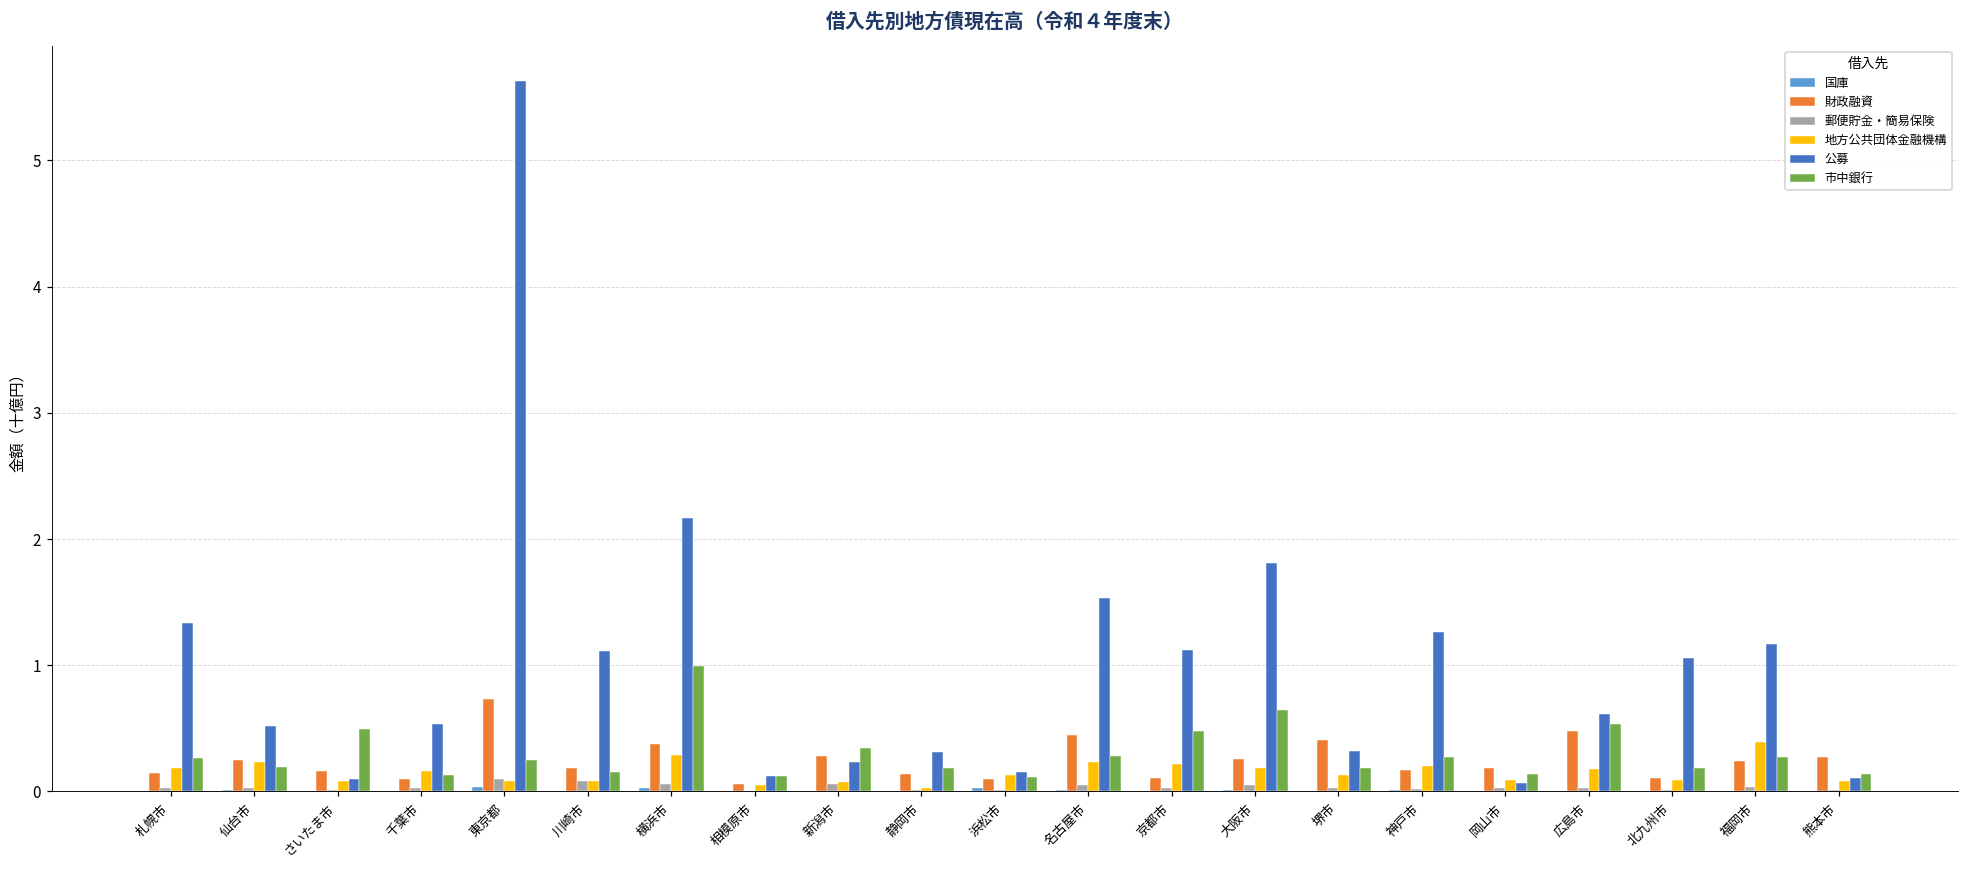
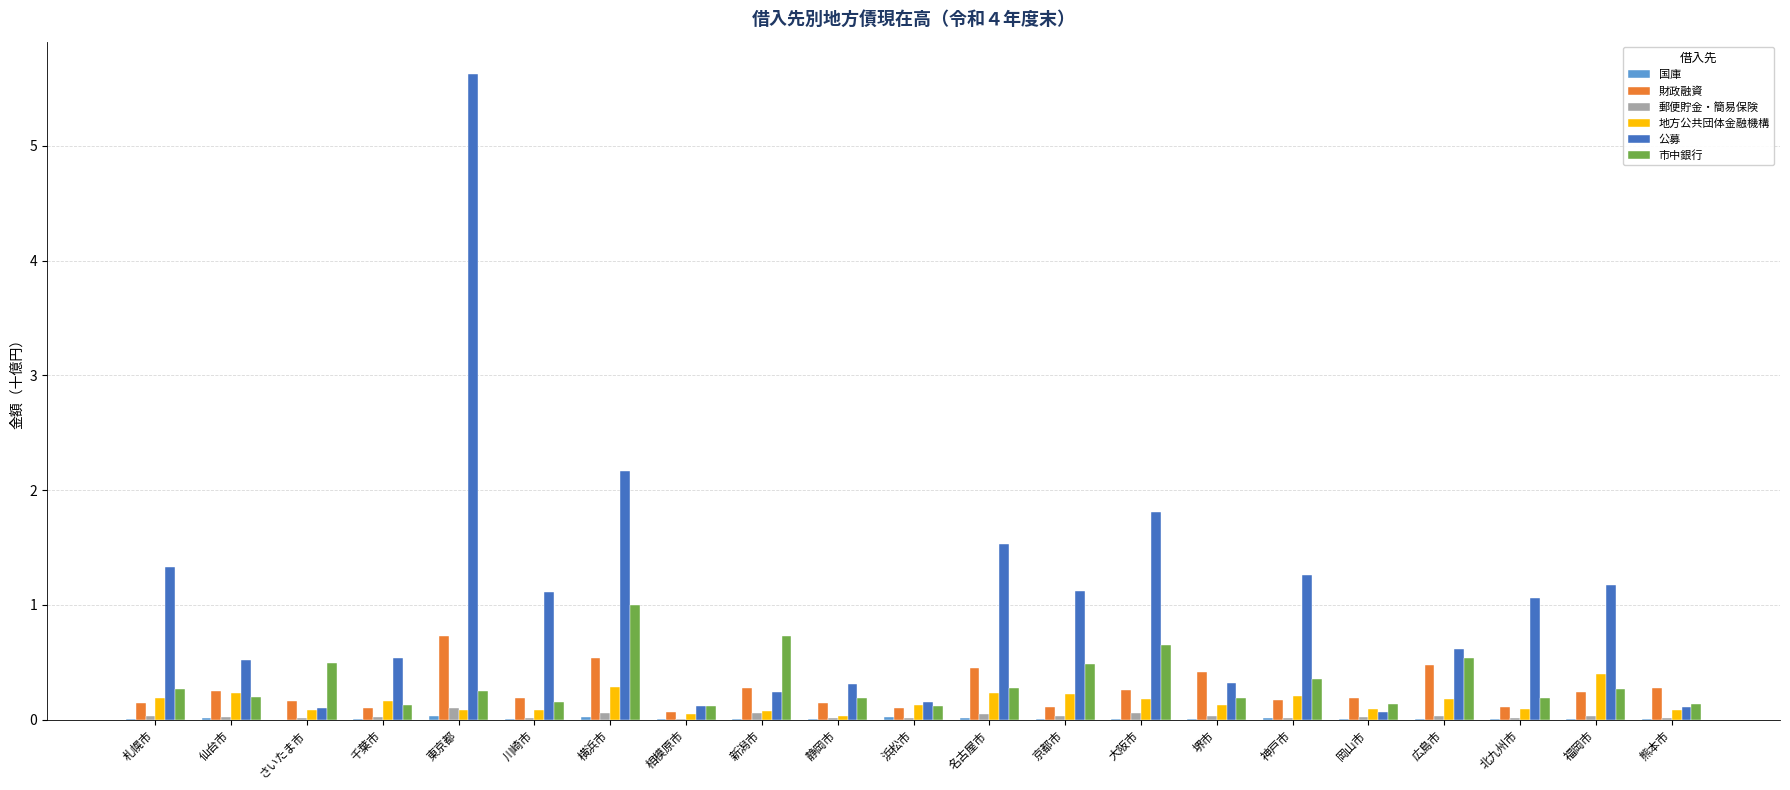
郵便貯金・簡易保険, 川崎市: 0.09 -> 0.02
財政融資, 横浜市: 0.37 -> 0.54
市中銀行, 新潟市: 0.34 -> 0.72
市中銀行, 神戸市: 0.27 -> 0.35
